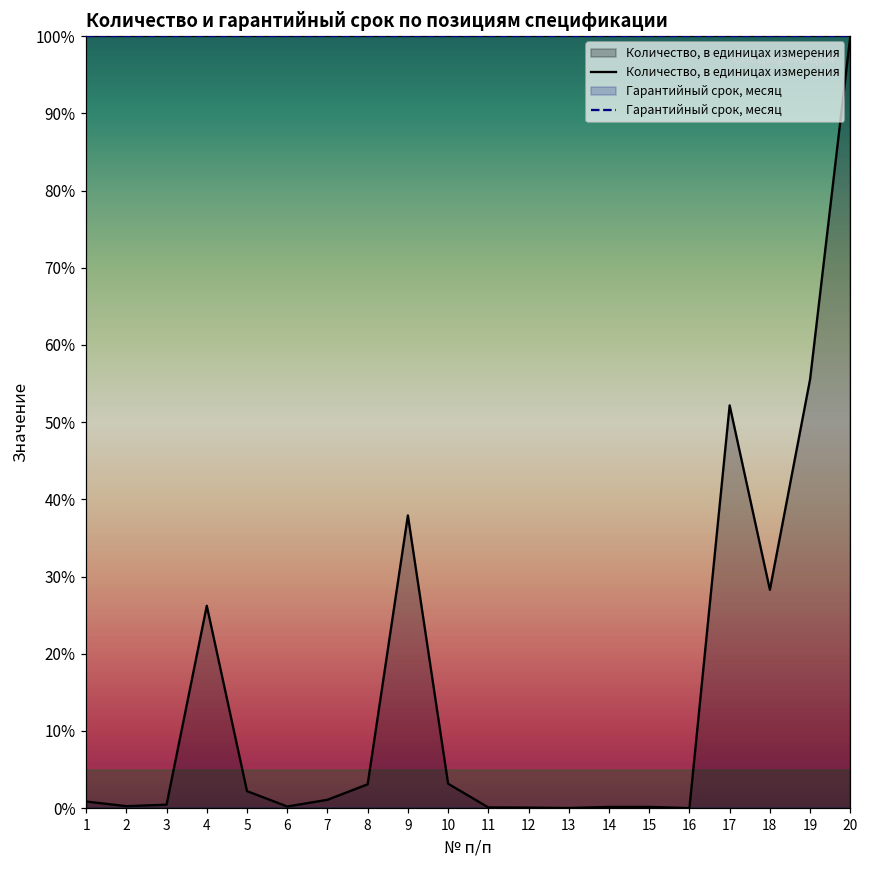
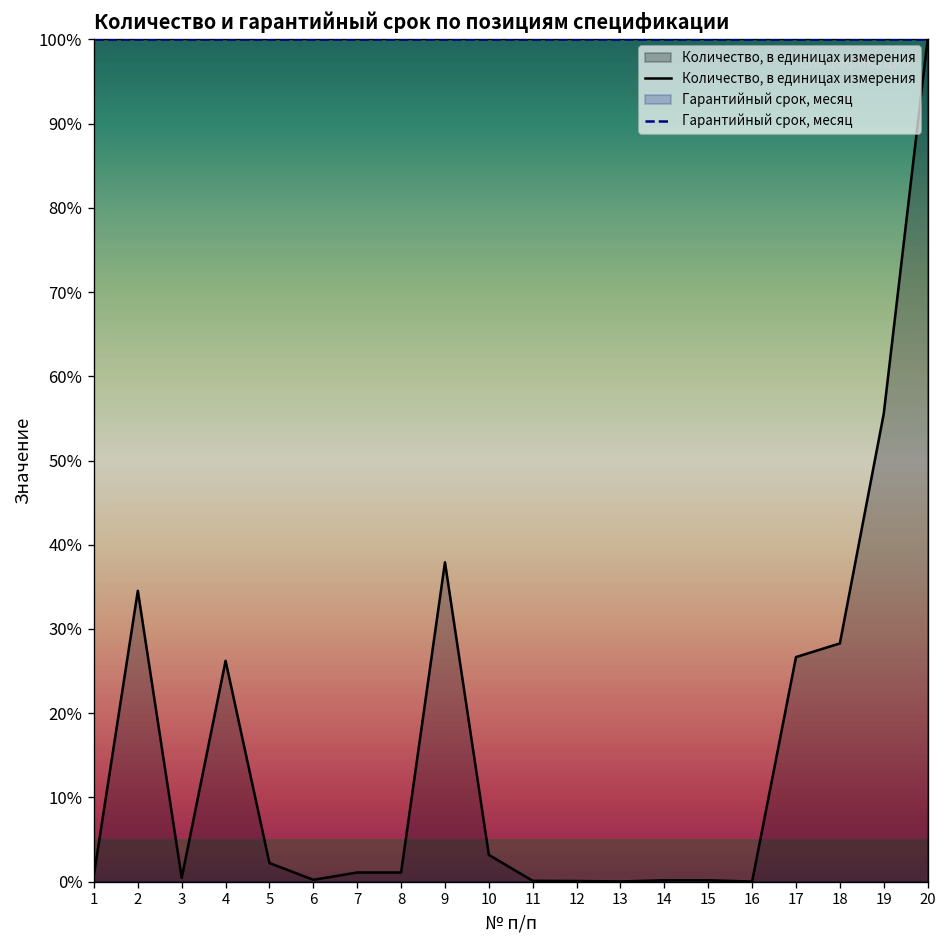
Количество, в единицах измерения, 2: 0% -> 35%
Количество, в единицах измерения, 8: 3% -> 1%
Количество, в единицах измерения, 17: 52% -> 27%
